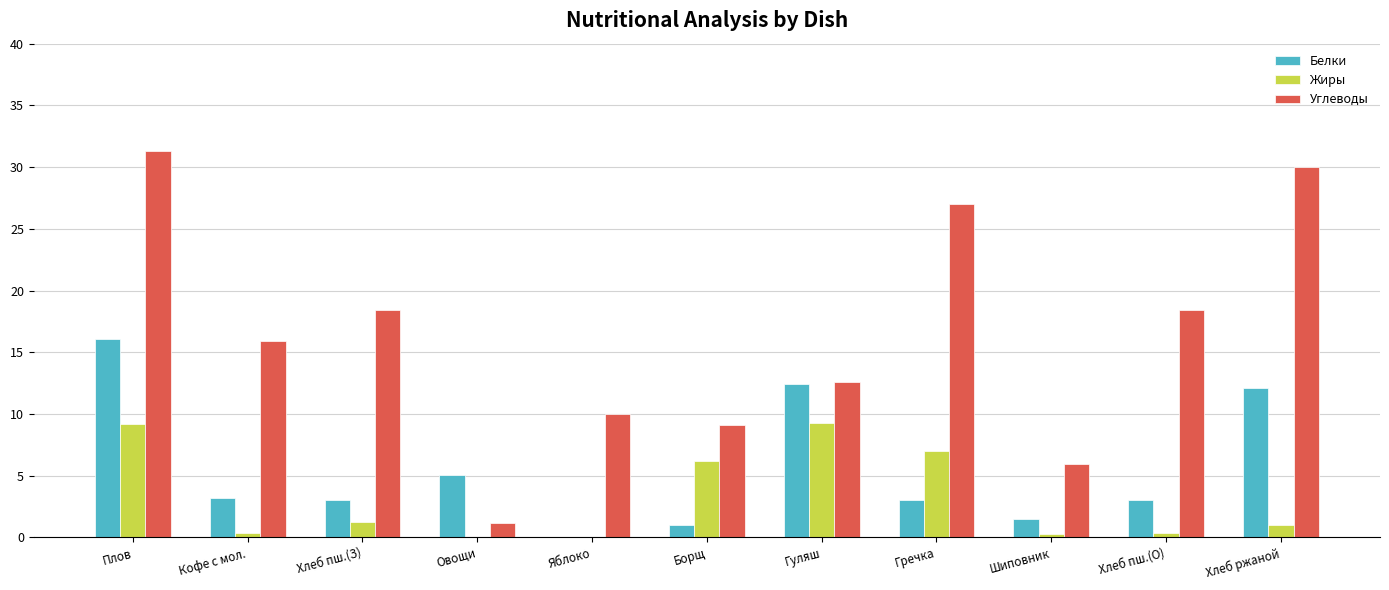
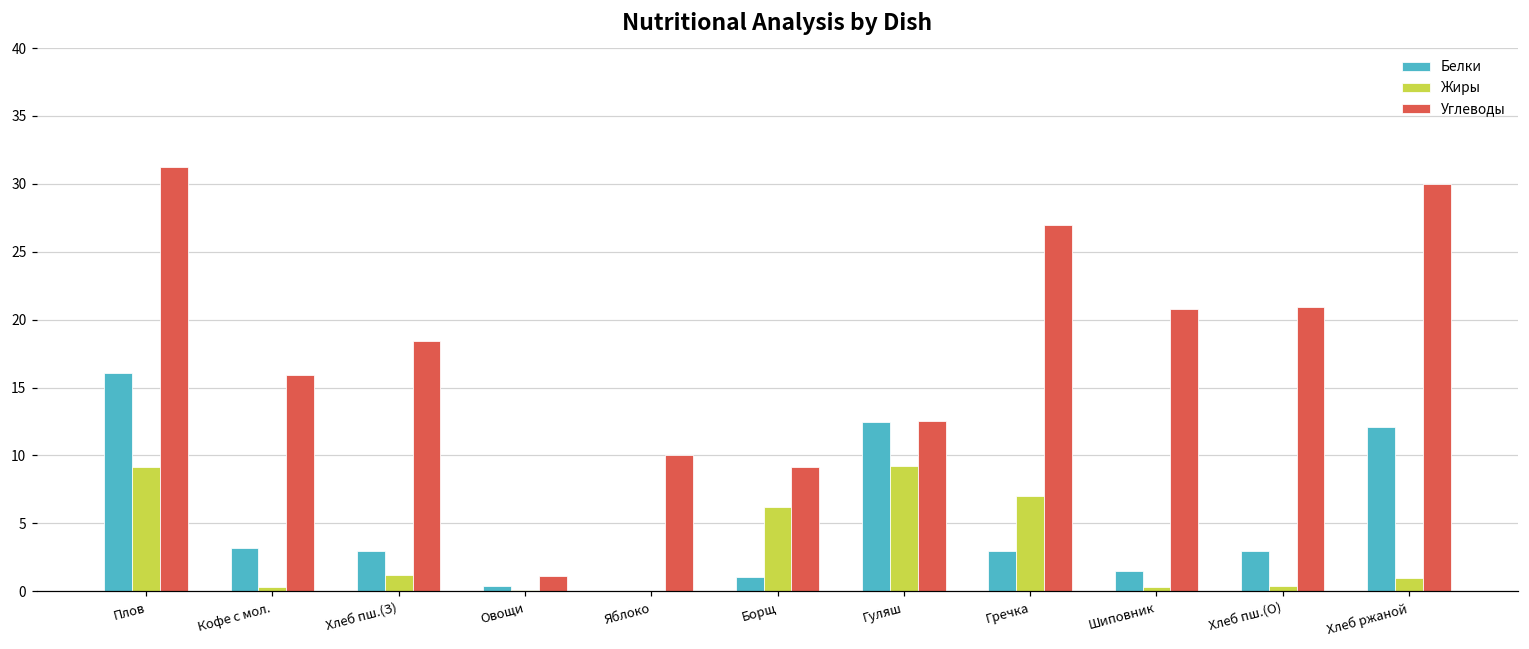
Белки, Овощи: 5.1 -> 0.4
Углеводы, Шиповник: 6.0 -> 20.8
Углеводы, Хлеб пш.(О): 18.4 -> 20.9
